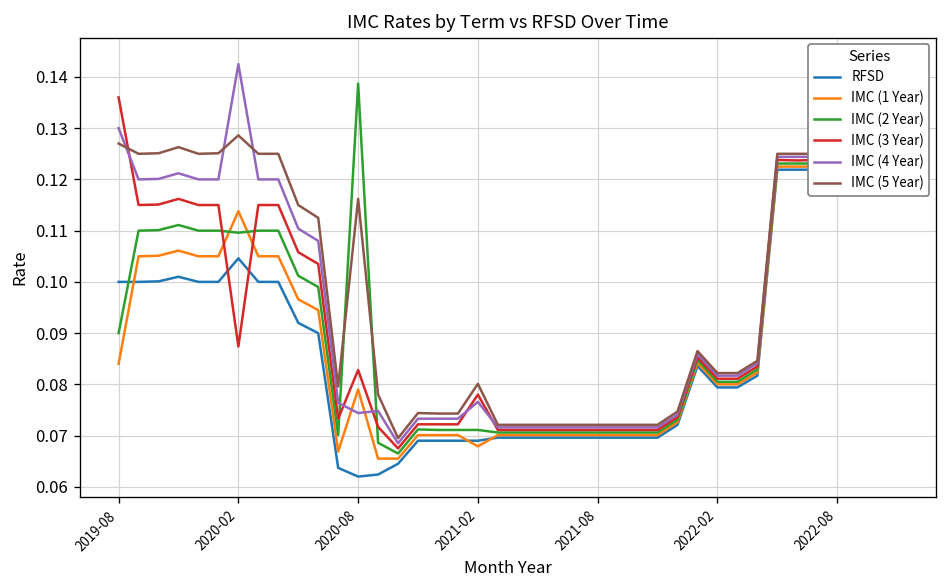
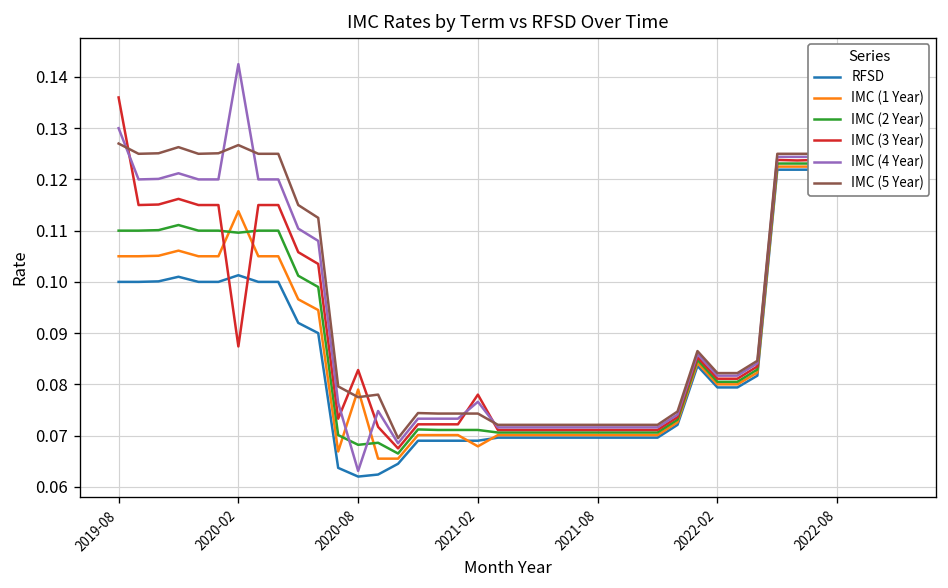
IMC (1 Year), 2019-08: 0.084 -> 0.105
IMC (2 Year), 2019-08: 0.09 -> 0.11
RFSD, 2020-02: 0.105 -> 0.101
IMC (5 Year), 2020-02: 0.129 -> 0.127
IMC (2 Year), 2020-08: 0.139 -> 0.068
IMC (4 Year), 2020-08: 0.074 -> 0.063
IMC (5 Year), 2020-08: 0.116 -> 0.078
IMC (5 Year), 2021-02: 0.080 -> 0.074
